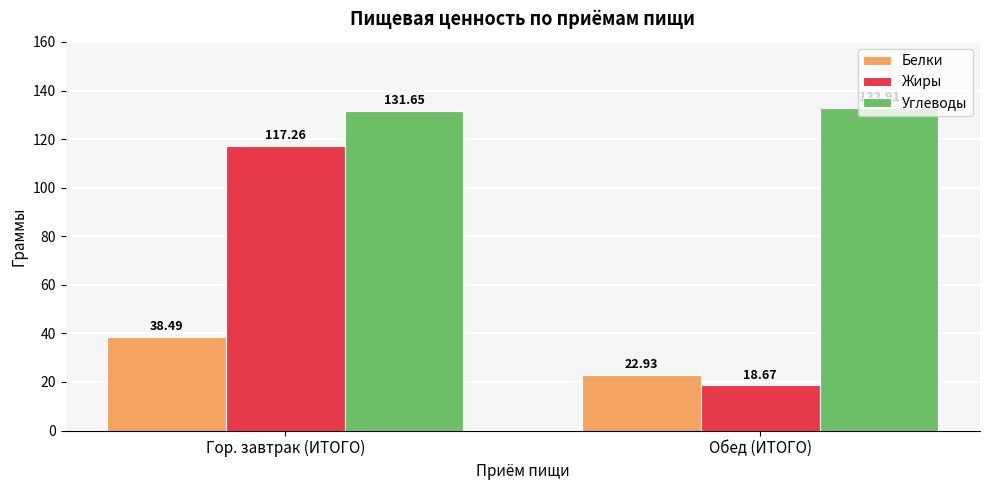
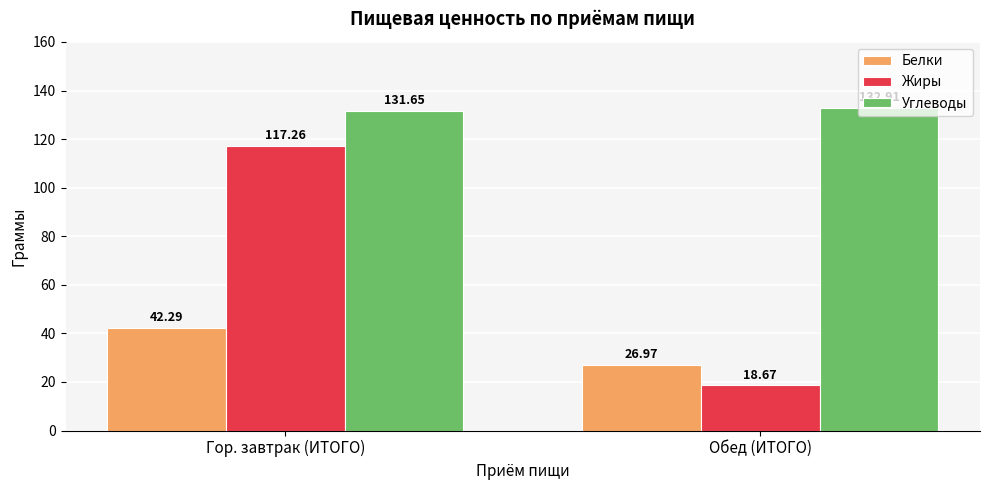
Белки, Гор. завтрак (ИТОГО): 38.49 -> 42.29
Белки, Обед (ИТОГО): 22.93 -> 26.97
